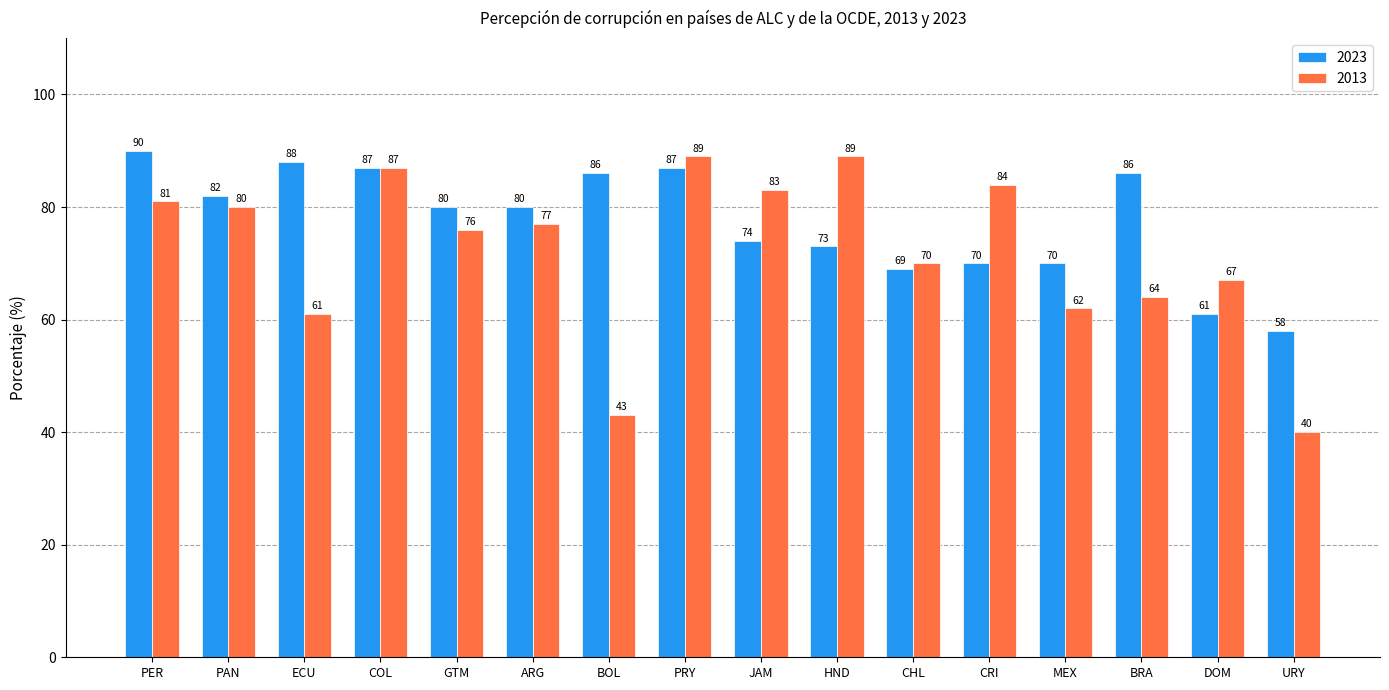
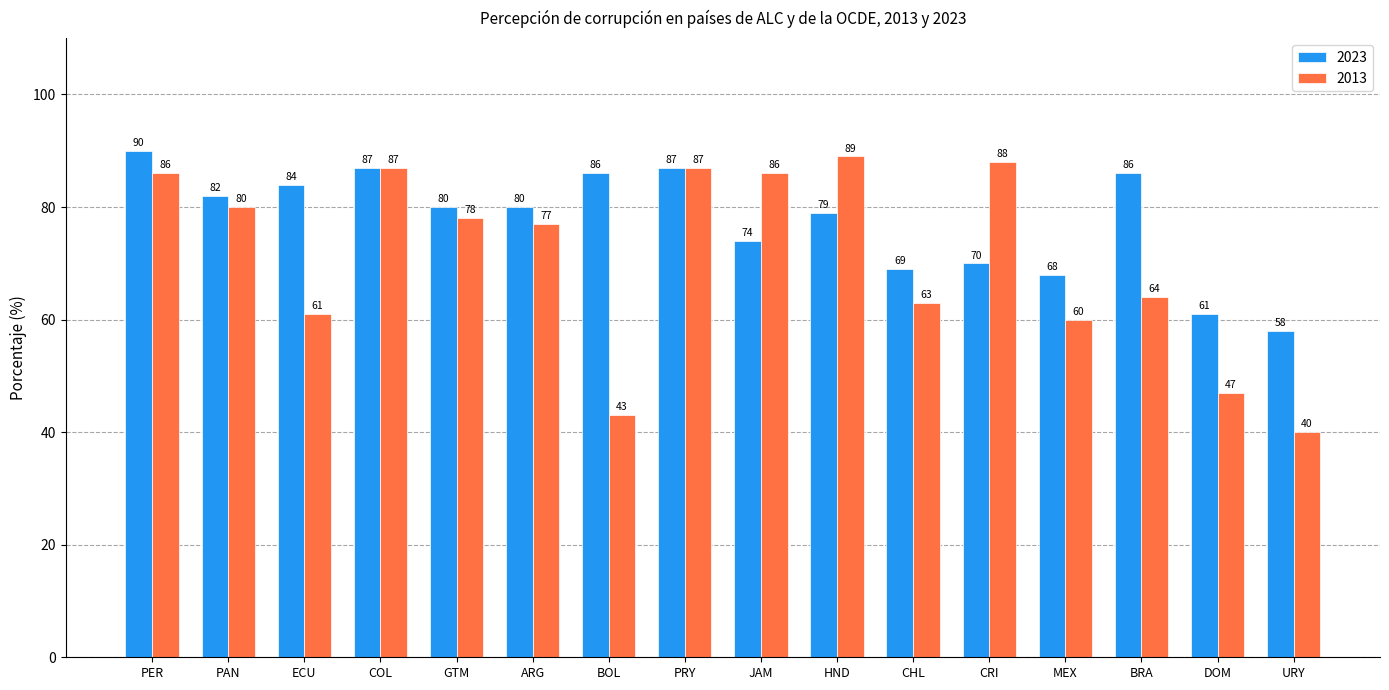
2013, PER: 81 -> 86
2023, ECU: 88 -> 84
2013, GTM: 76 -> 78
2013, PRY: 89 -> 87
2013, JAM: 83 -> 86
2023, HND: 73 -> 79
2013, CHL: 70 -> 63
2013, CRI: 84 -> 88
2023, MEX: 70 -> 68
2013, MEX: 62 -> 60
2013, DOM: 67 -> 47
